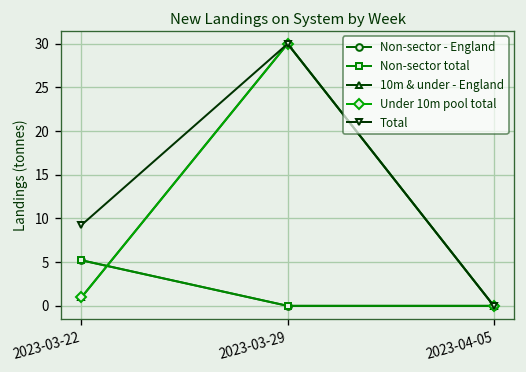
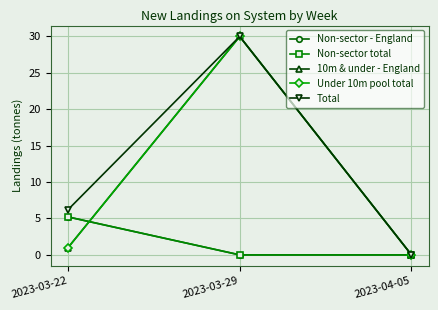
Total, 2023-03-22: 9 -> 6
